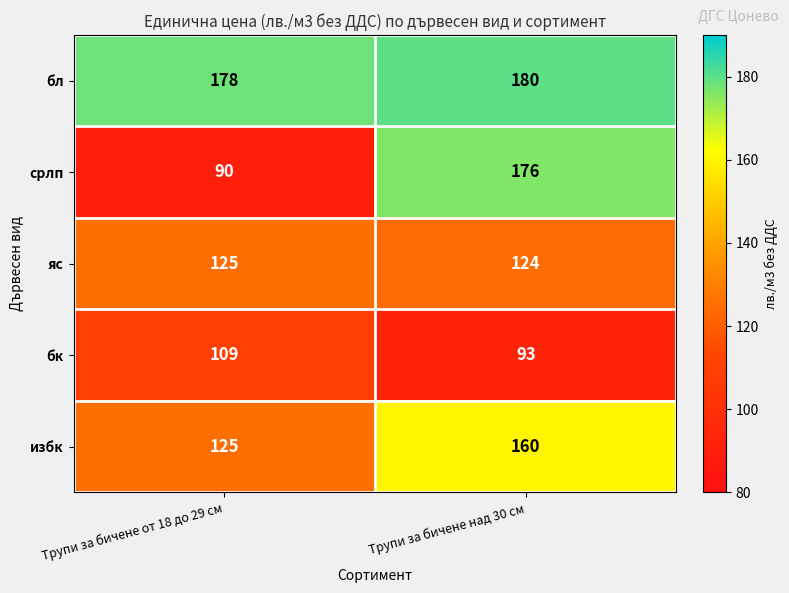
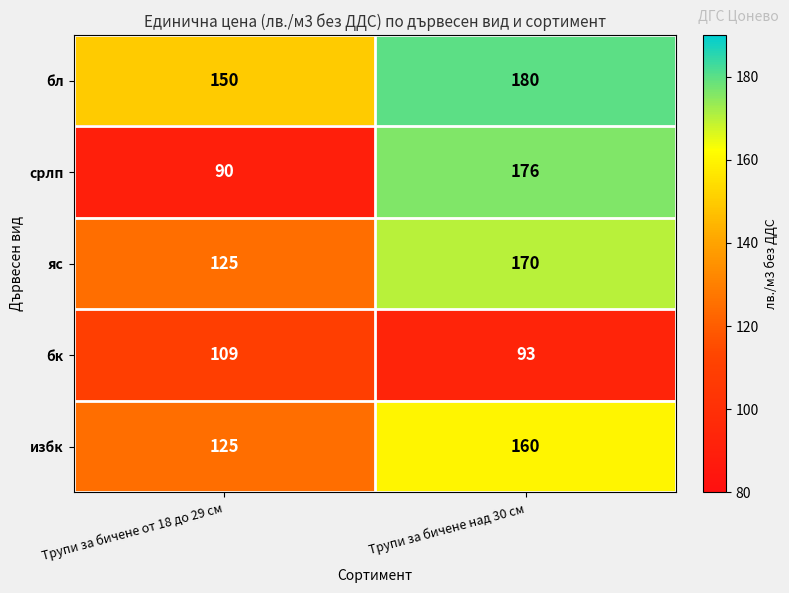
бл, Трупи за бичене от 18 до 29 см: 178 -> 150
яс, Трупи за бичене над 30 см: 124 -> 170
